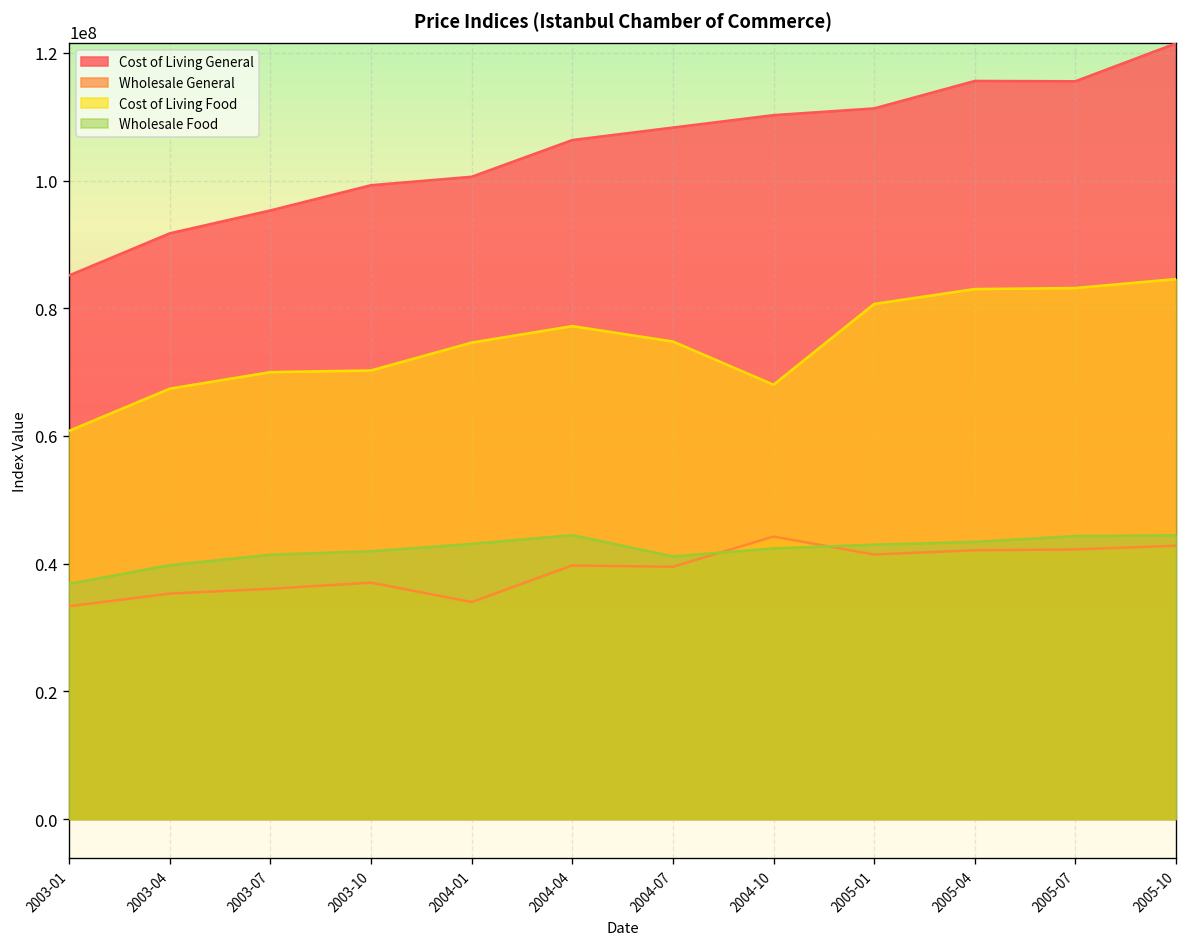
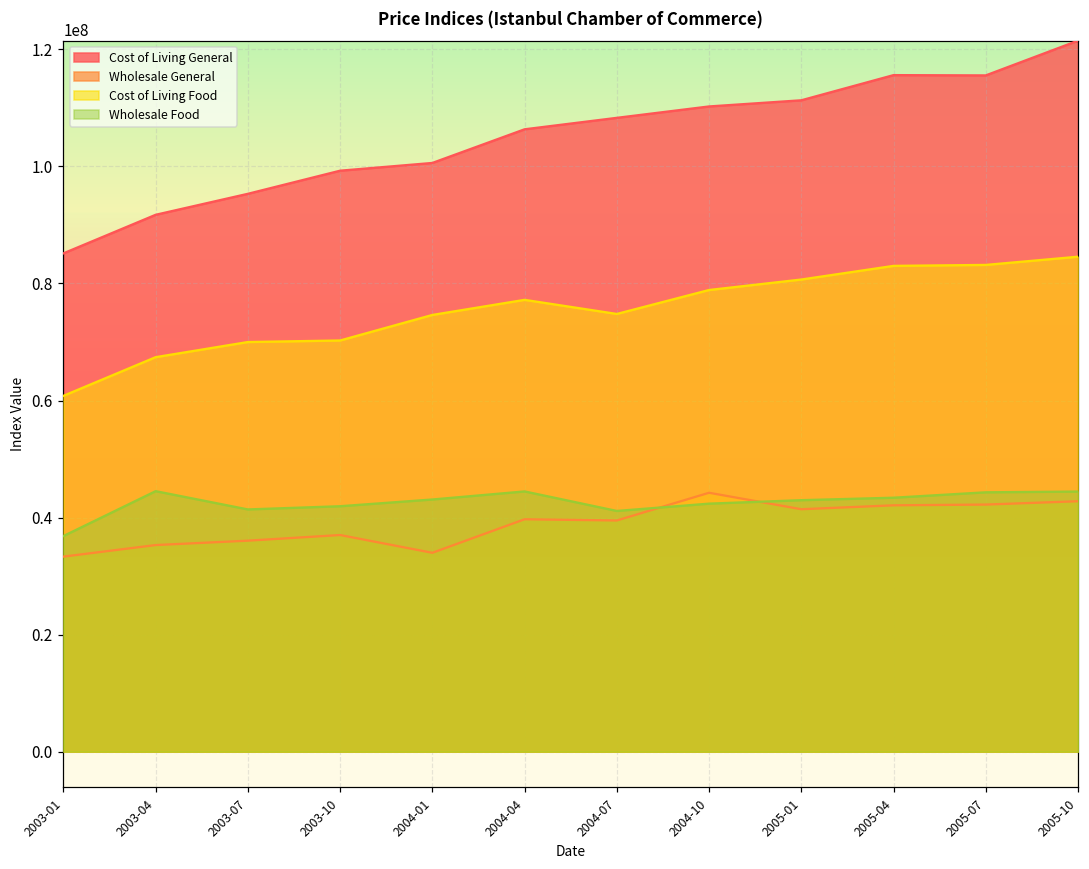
Wholesale Food, 2003-04: 40000000 -> 45000000
Cost of Living Food, 2004-10: 68000000 -> 79000000
